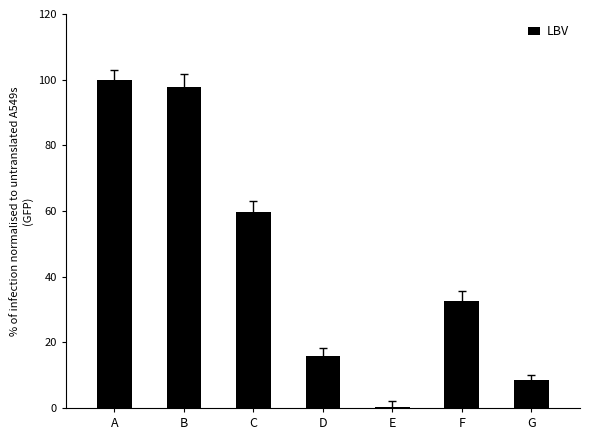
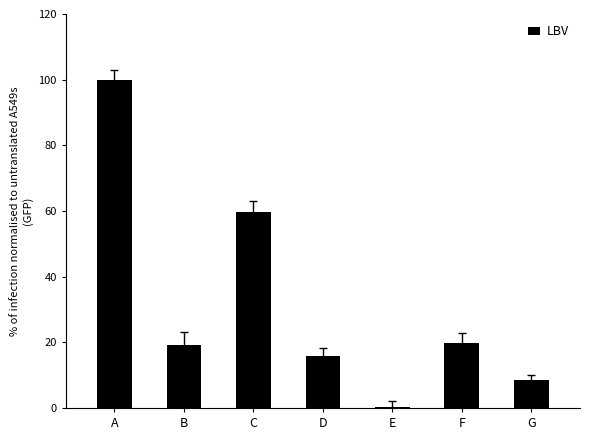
LBV, B: 98 -> 19
LBV, F: 32 -> 20
